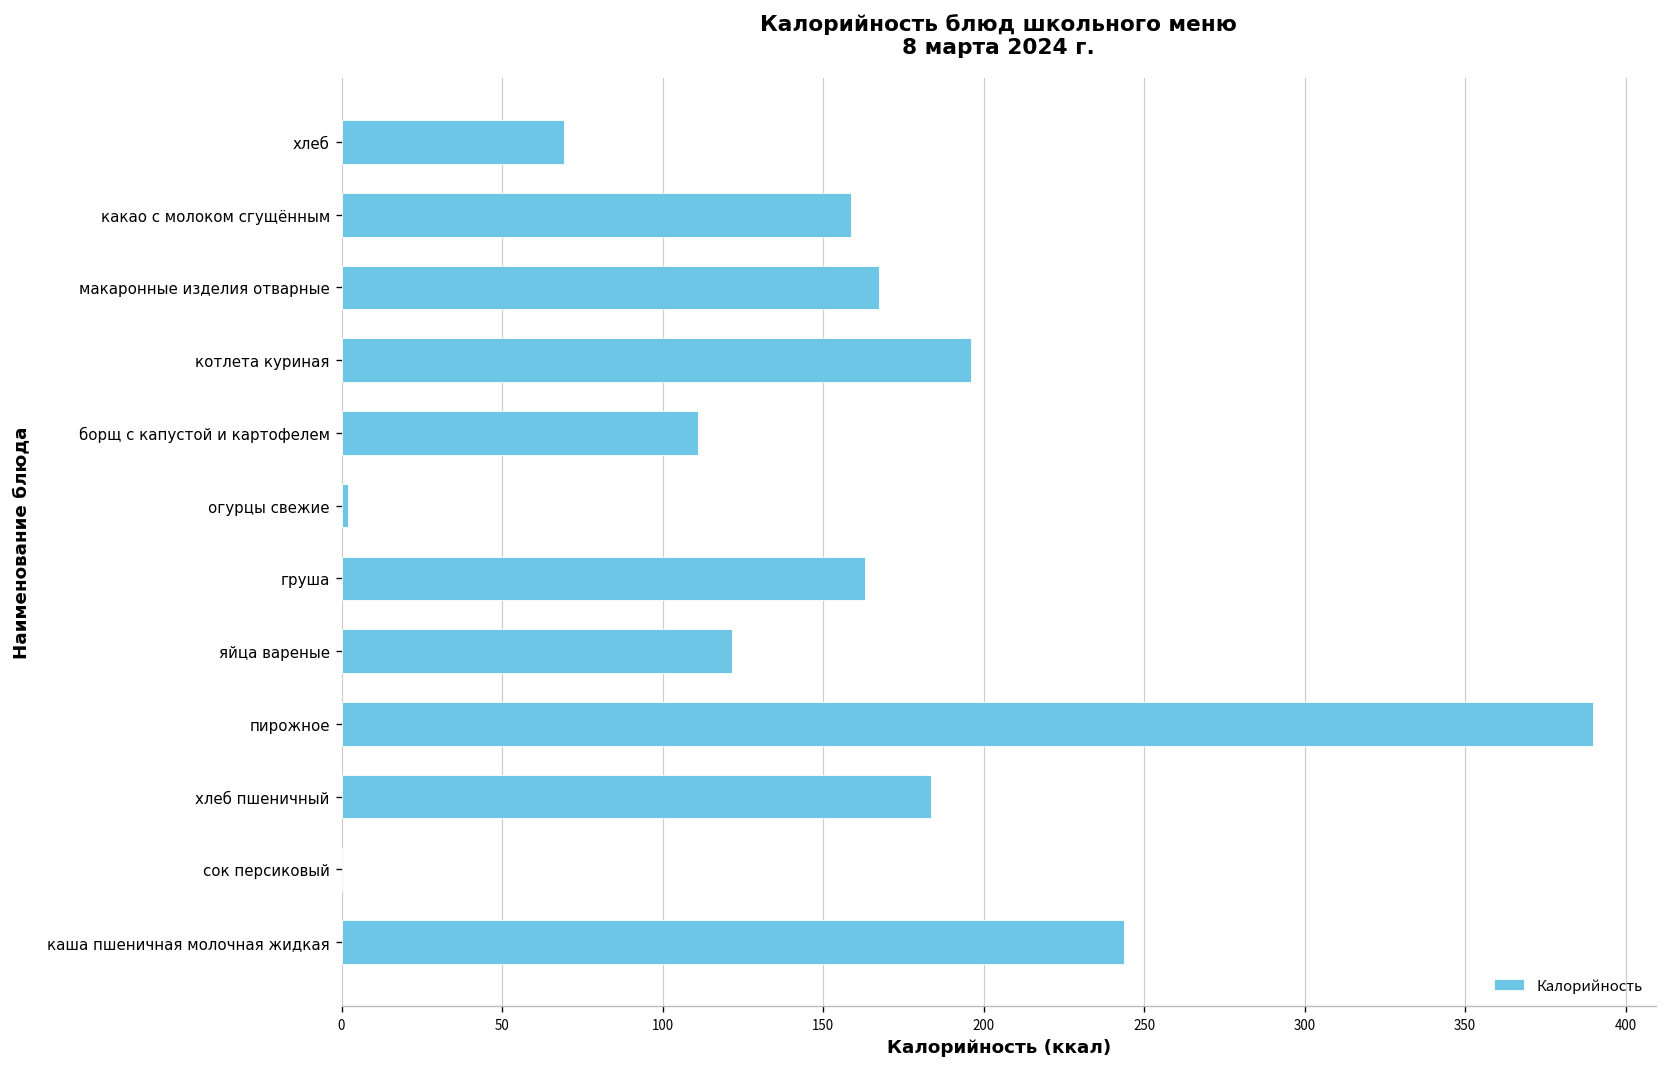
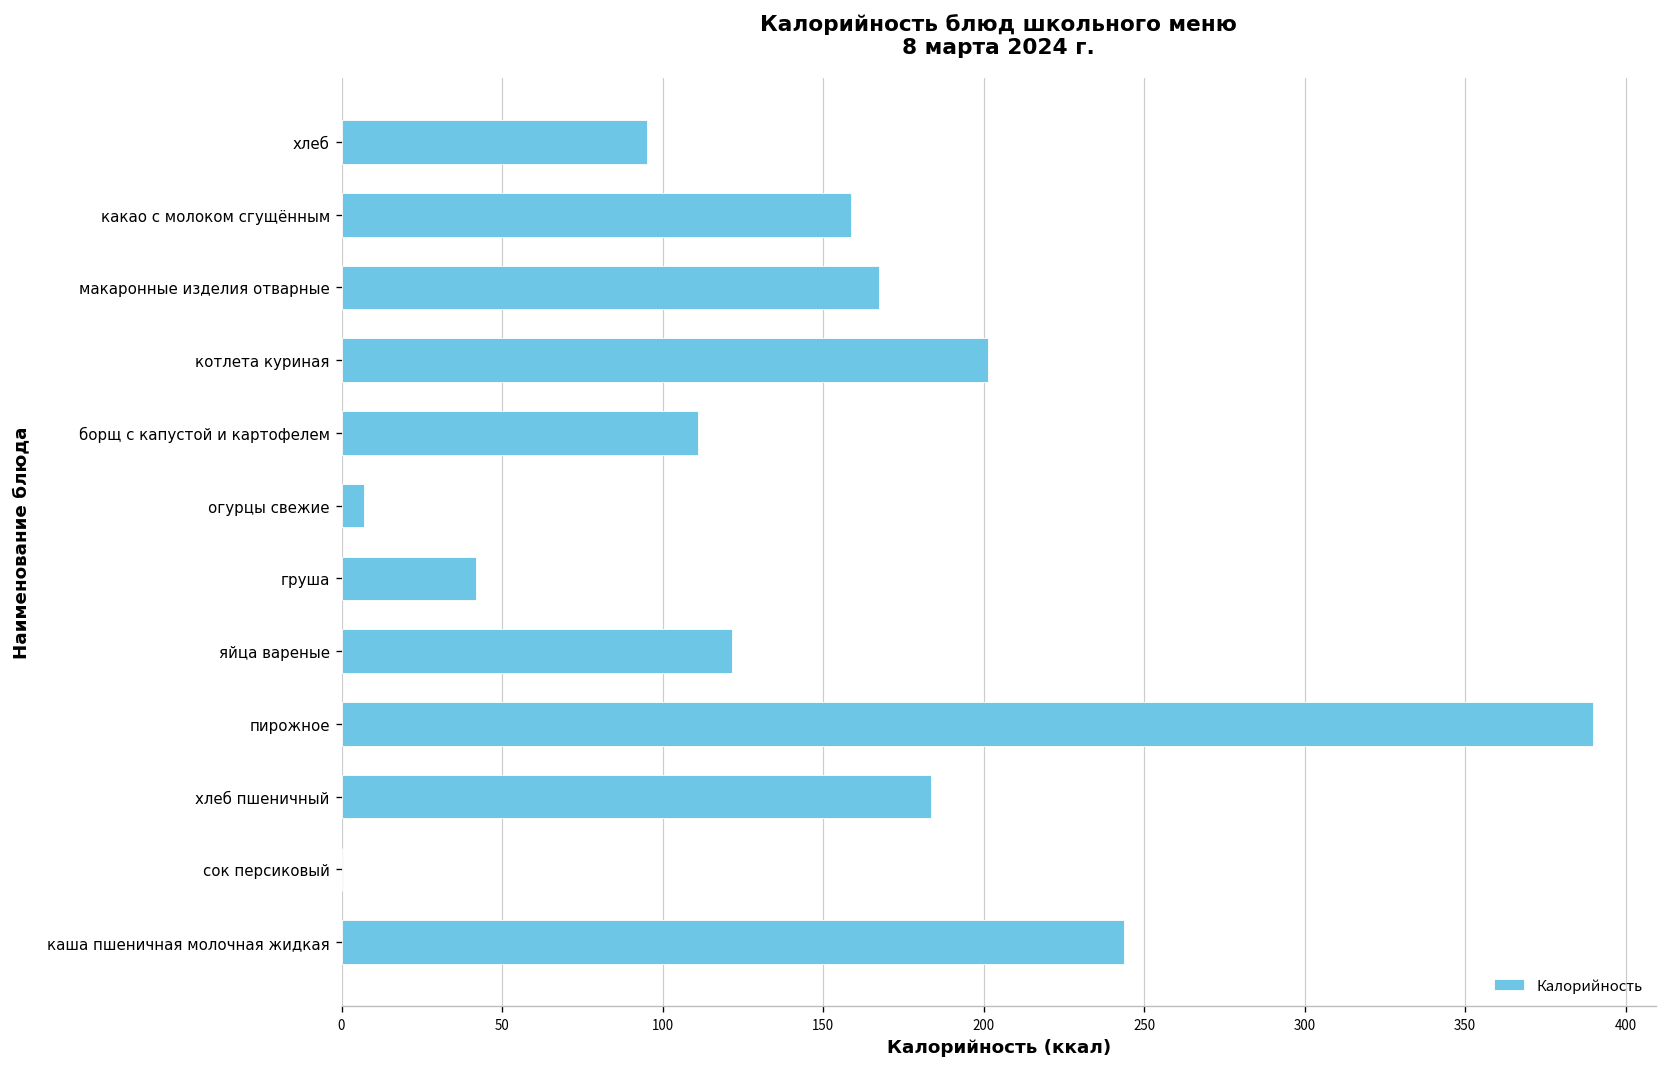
хлеб: 69 -> 95
котлета куриная: 196 -> 202
огурцы свежие: 2 -> 7
груша: 163 -> 42
